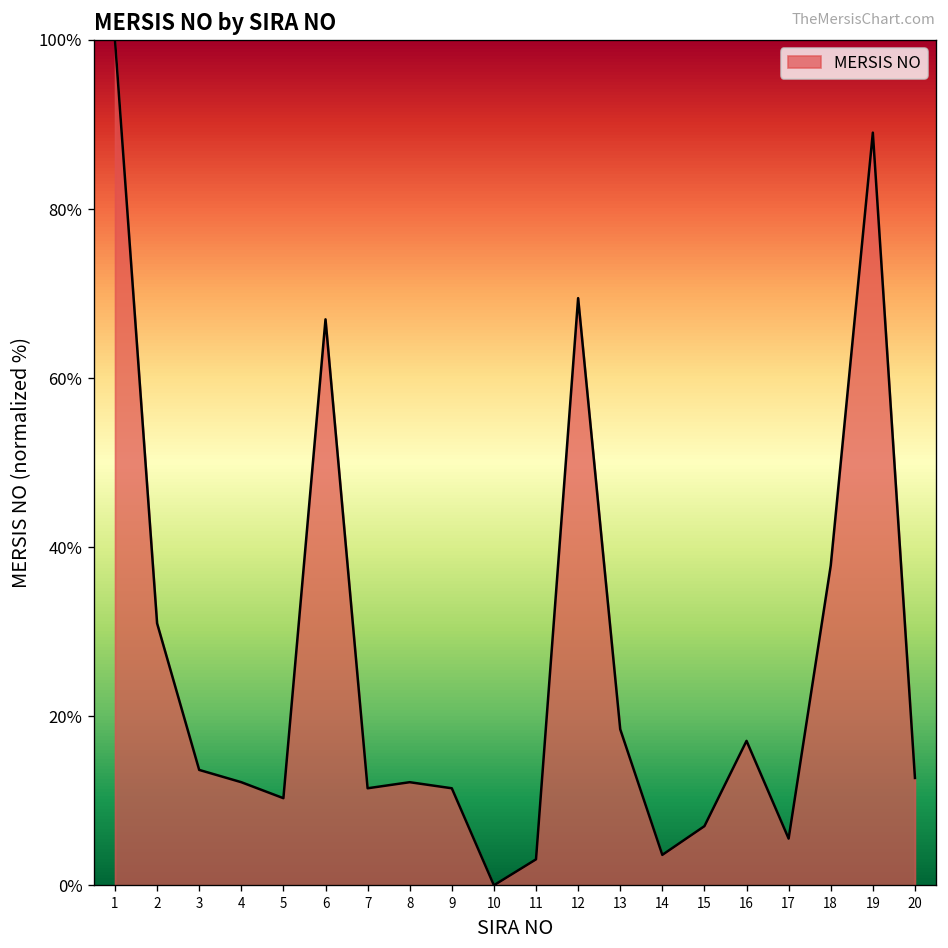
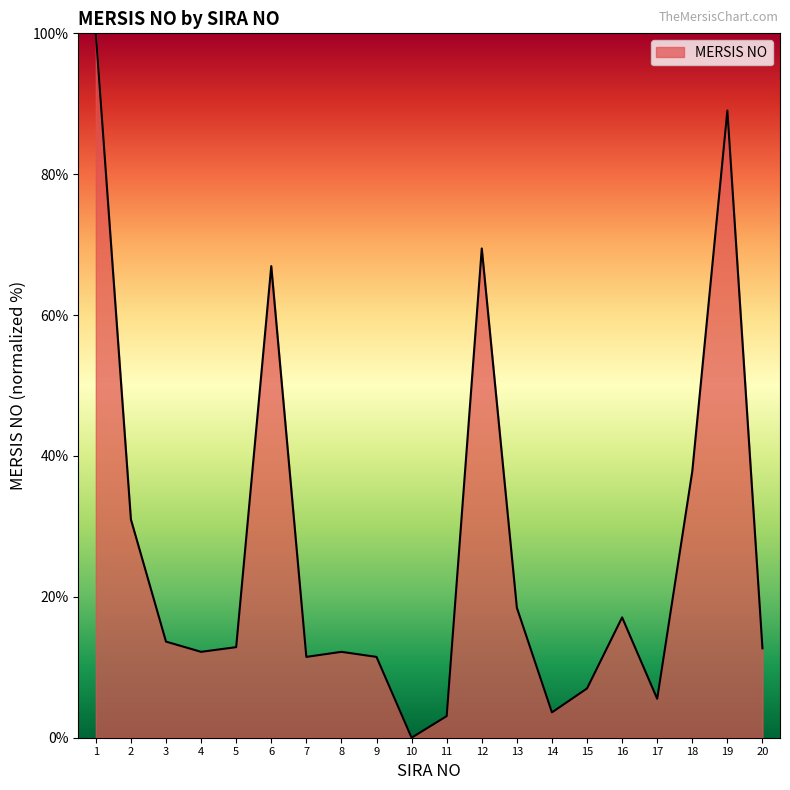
5: 10% -> 13%
